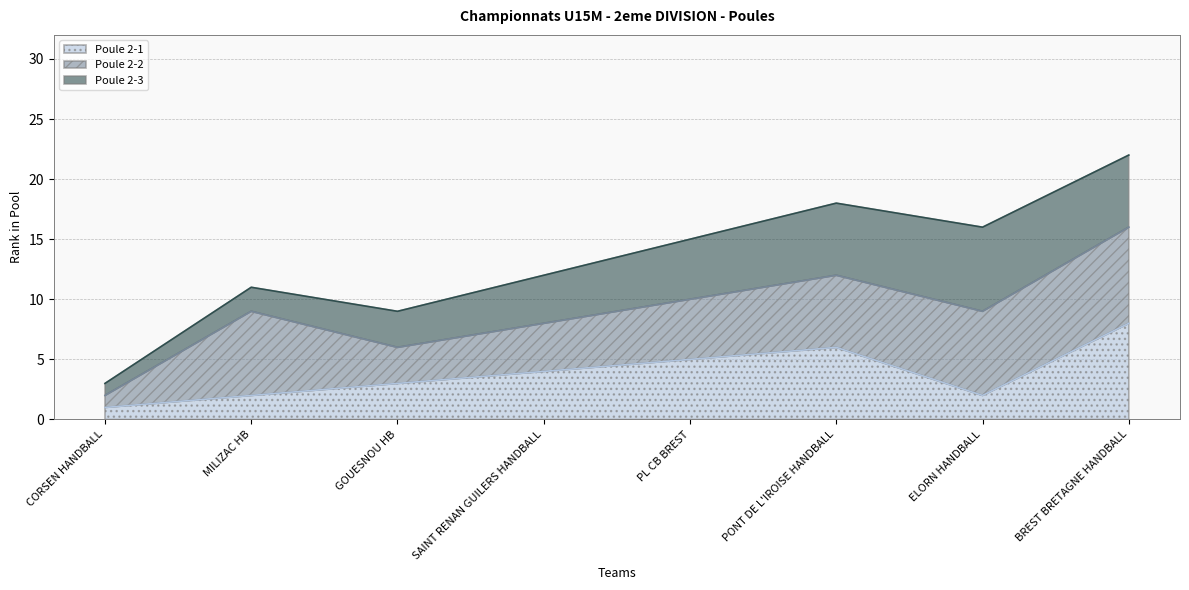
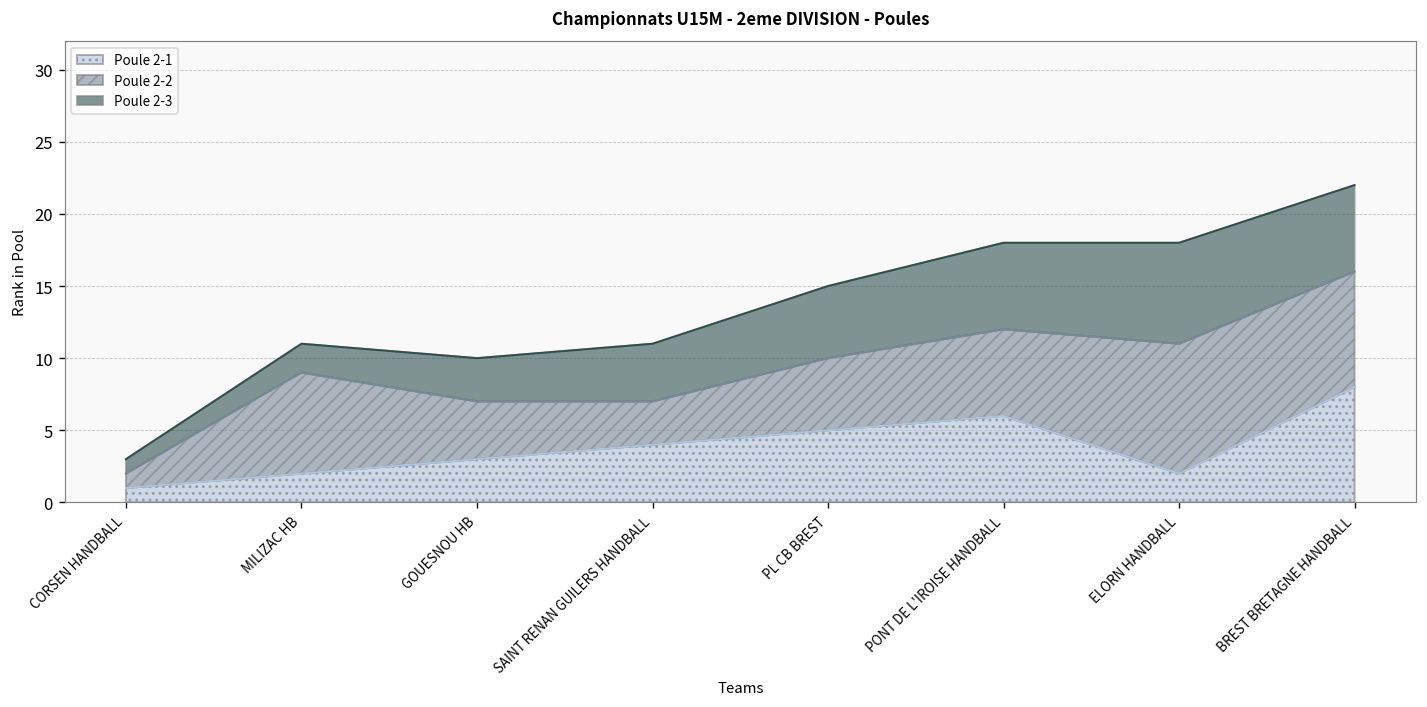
Poule 2-2, GOUESNOU HB: 3 -> 4
Poule 2-2, SAINT RENAN GUILERS HANDBALL: 4 -> 3
Poule 2-2, ELORN HANDBALL: 7 -> 9
